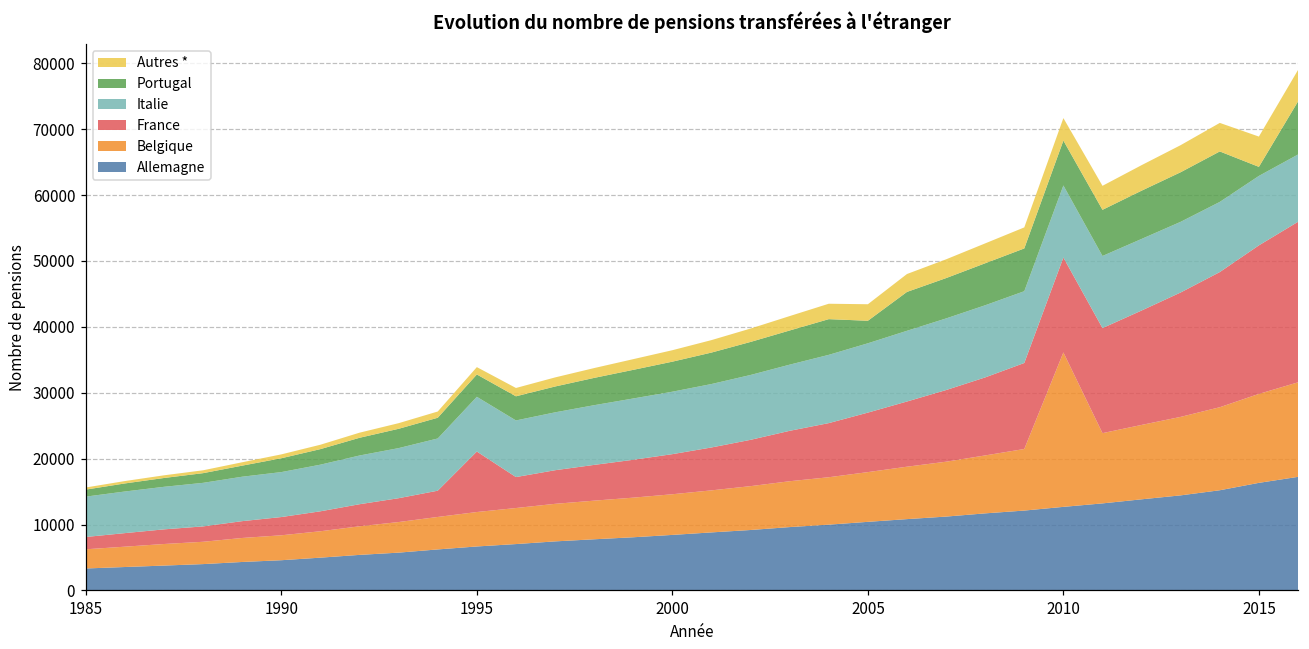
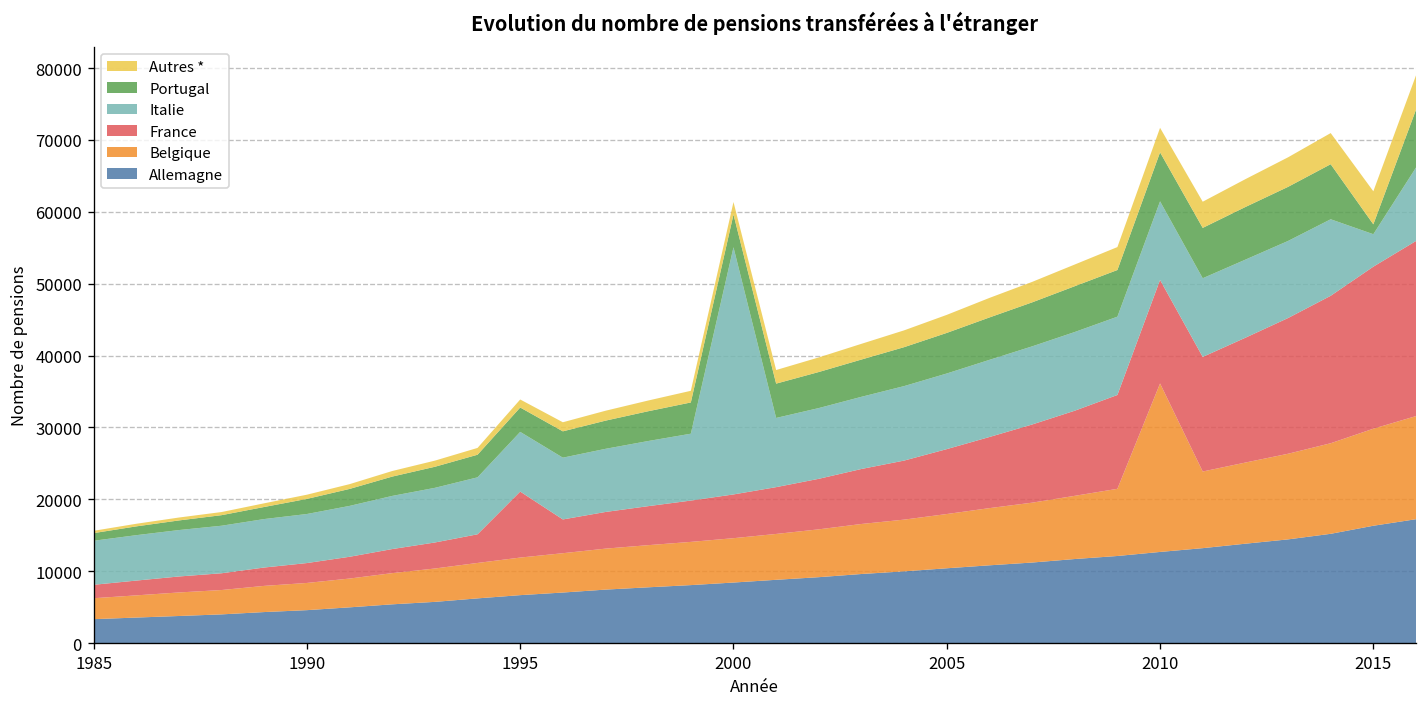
Italie, 2000: 9000 -> 34000
Portugal, 2005: 3000 -> 6000
Italie, 2015: 11000 -> 5000
